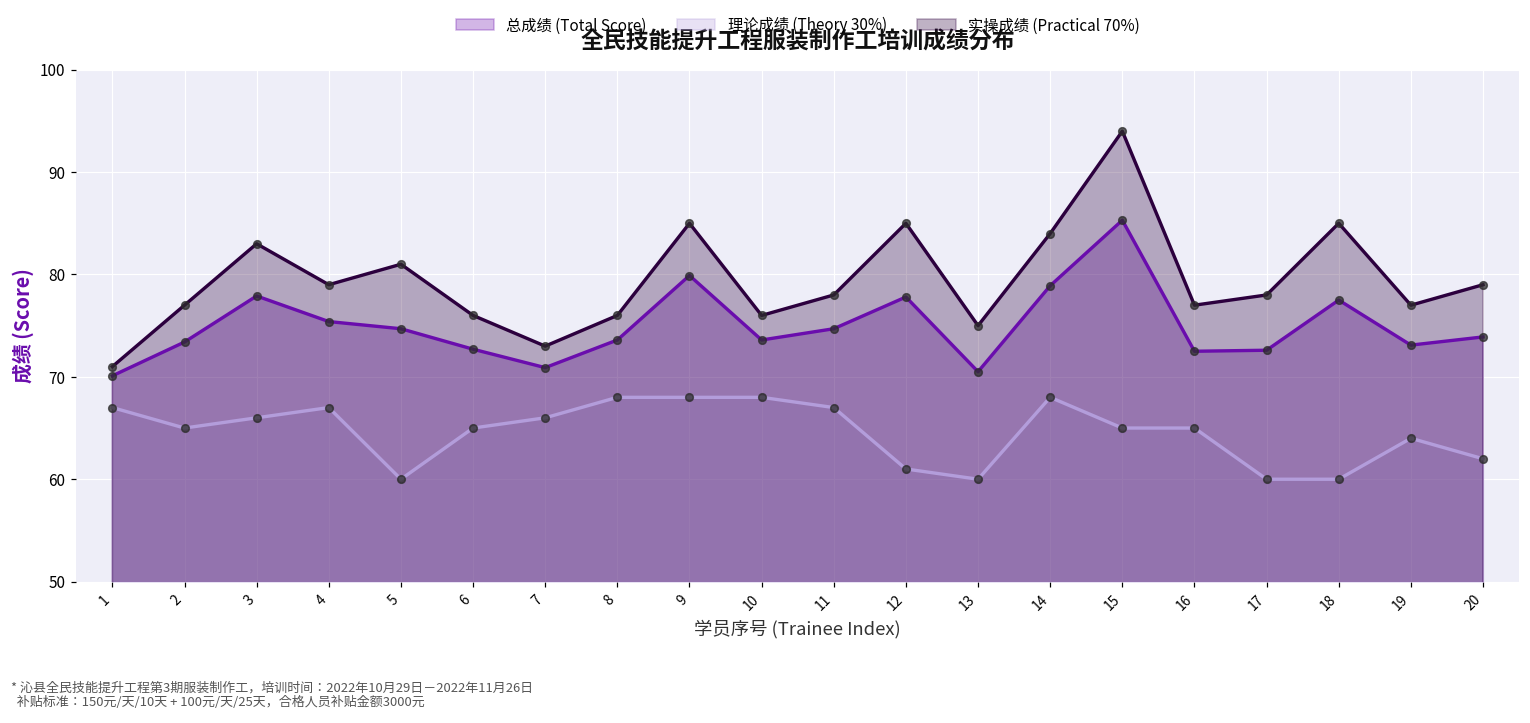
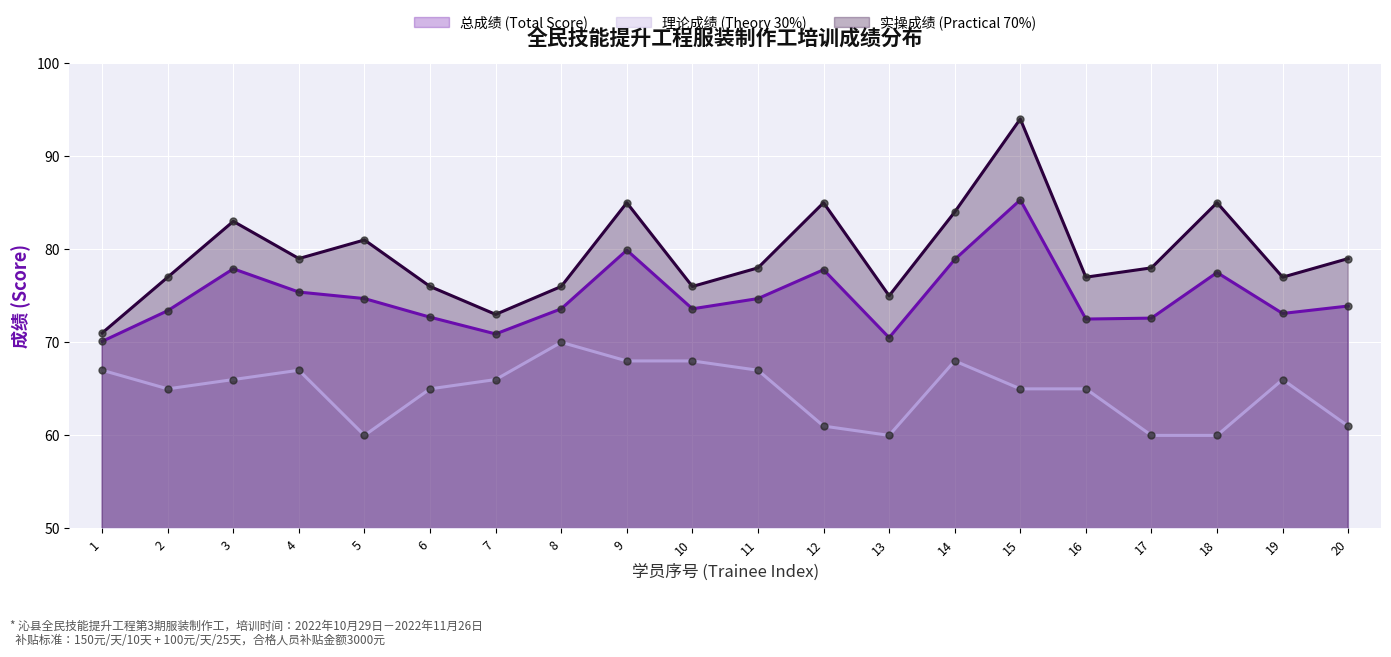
理论成绩 (Theory 30%), 8: 68 -> 70
理论成绩 (Theory 30%), 19: 64 -> 66
理论成绩 (Theory 30%), 20: 62 -> 61
